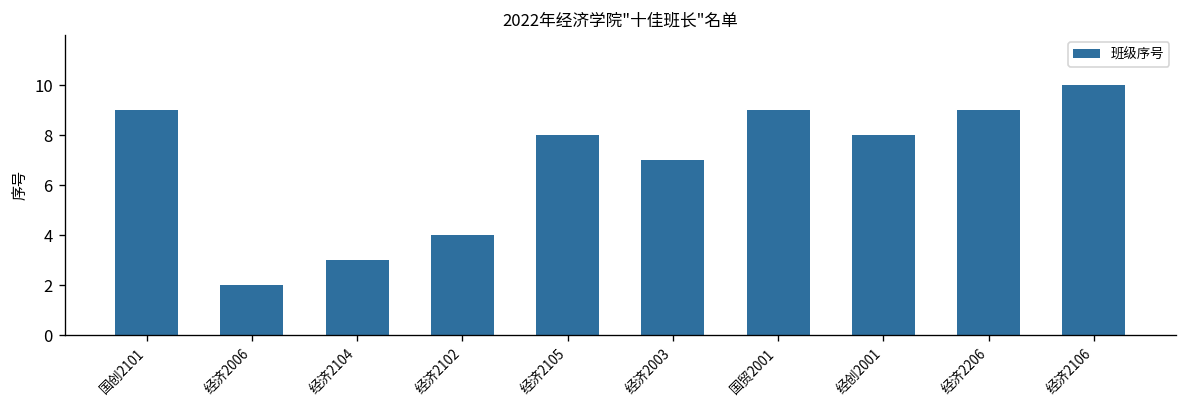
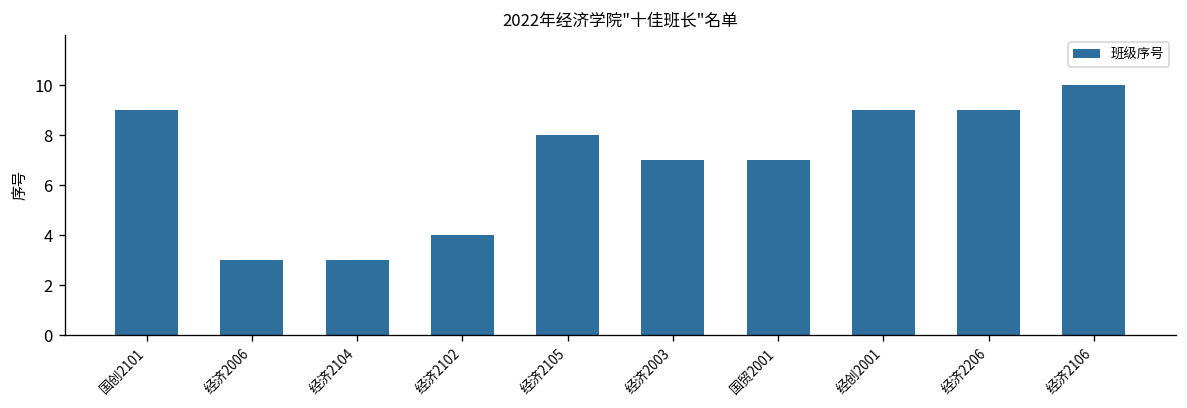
经济2006: 2 -> 3
国贸2001: 9 -> 7
经创2001: 8 -> 9
